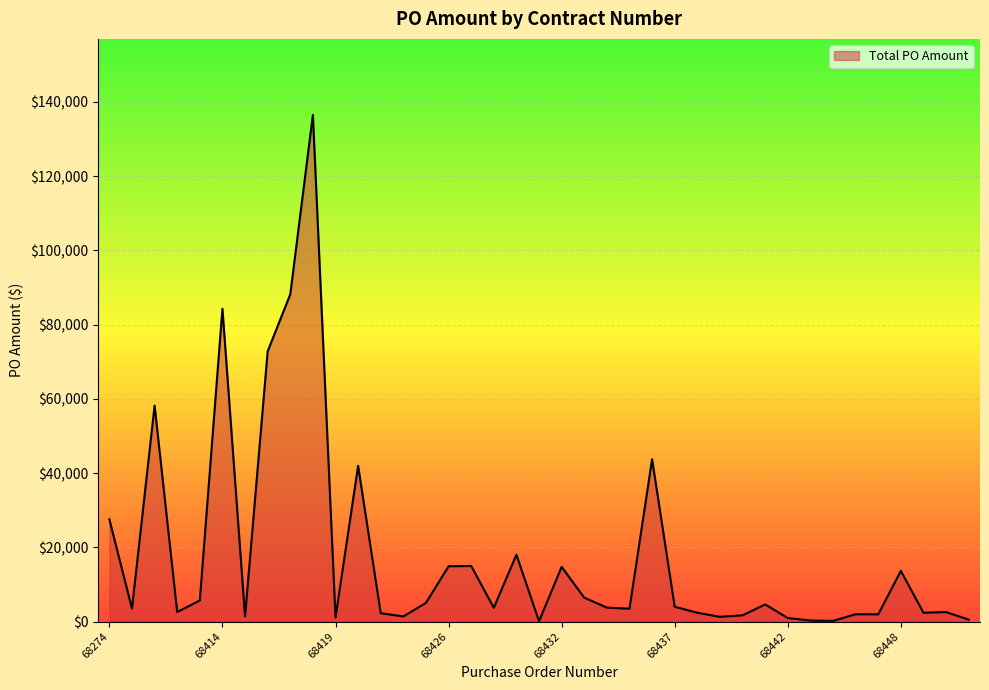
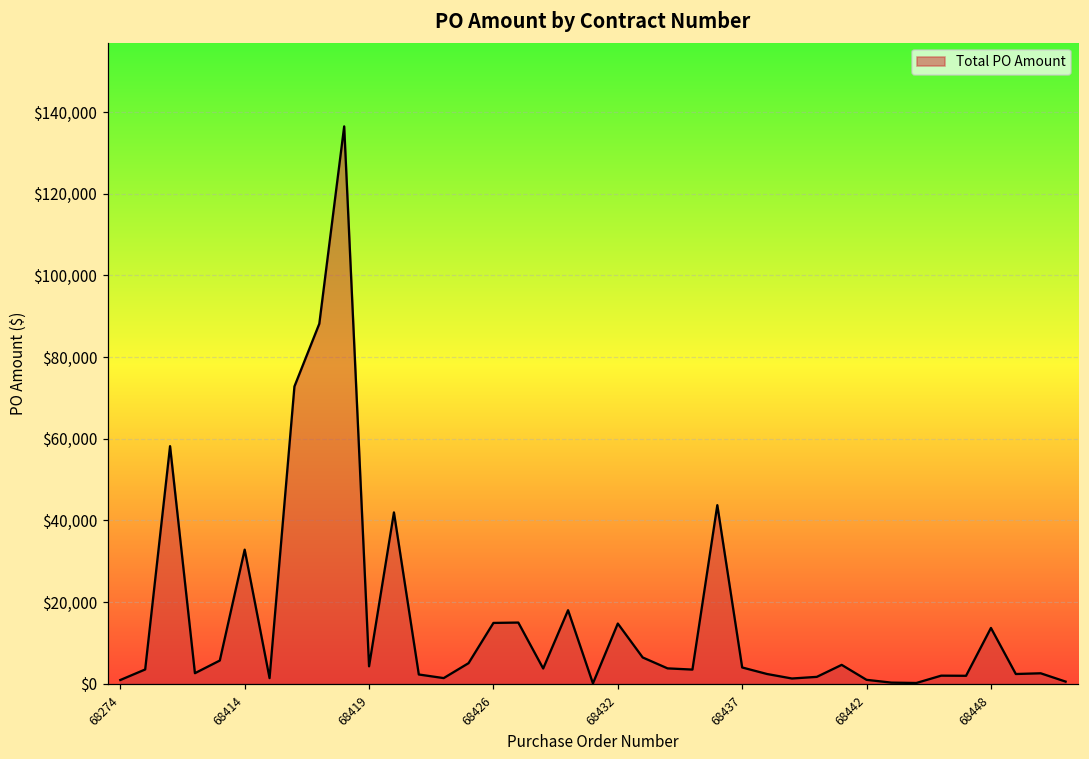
68274: $28,000 -> $1,000
68414: $84,000 -> $33,000
68419: $1,000 -> $4,000
